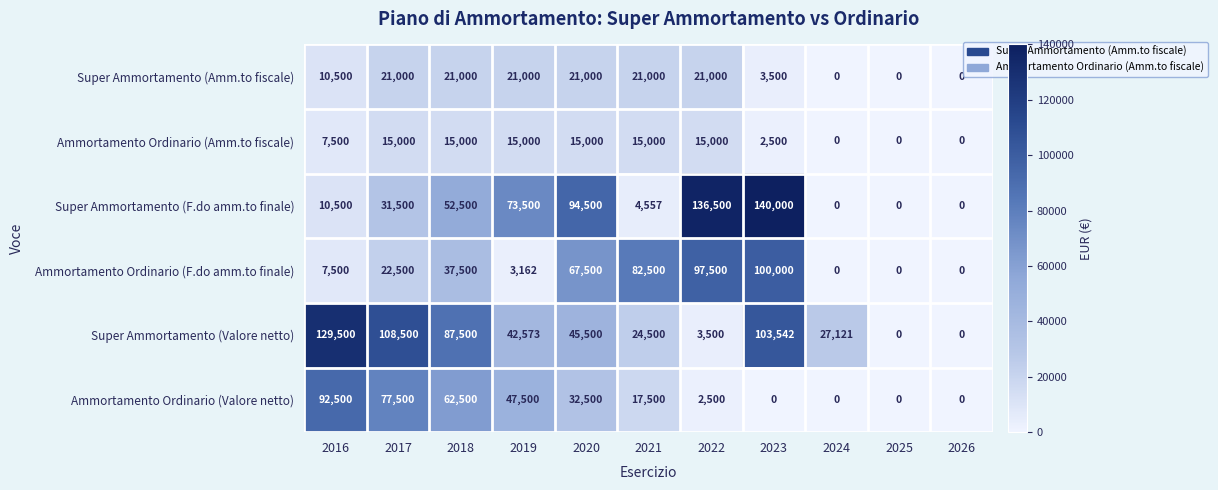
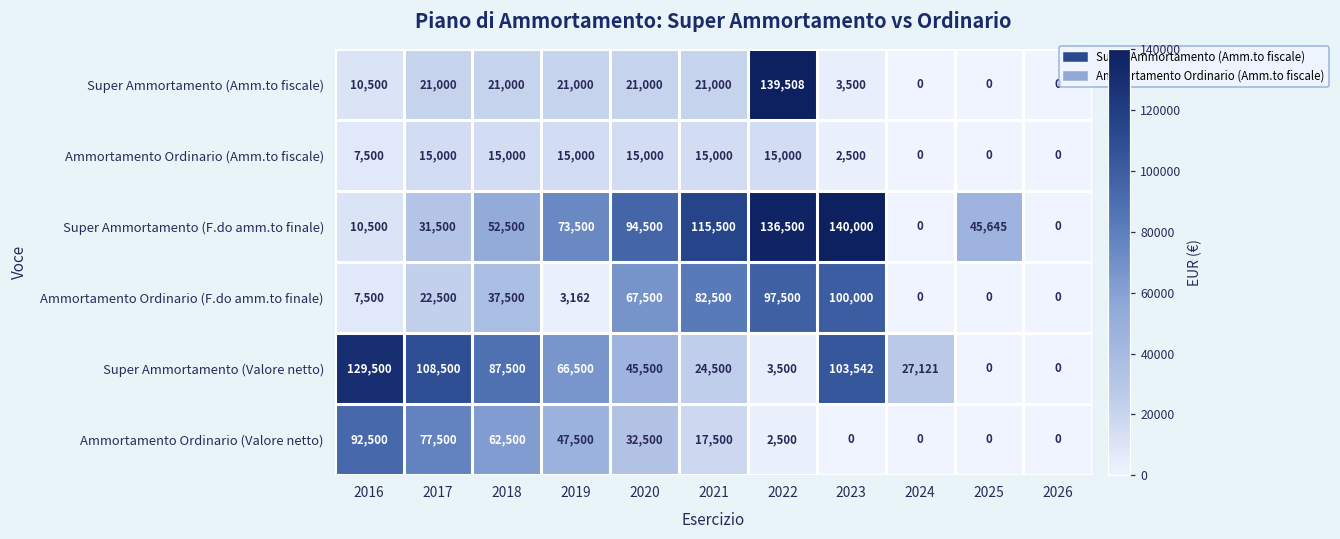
Super Ammortamento (Amm.to fiscale), 2022: 21,000 -> 139,508
Super Ammortamento (F.do amm.to finale), 2021: 4,557 -> 115,500
Super Ammortamento (F.do amm.to finale), 2025: 0 -> 45,645
Super Ammortamento (Valore netto), 2019: 42,573 -> 66,500
